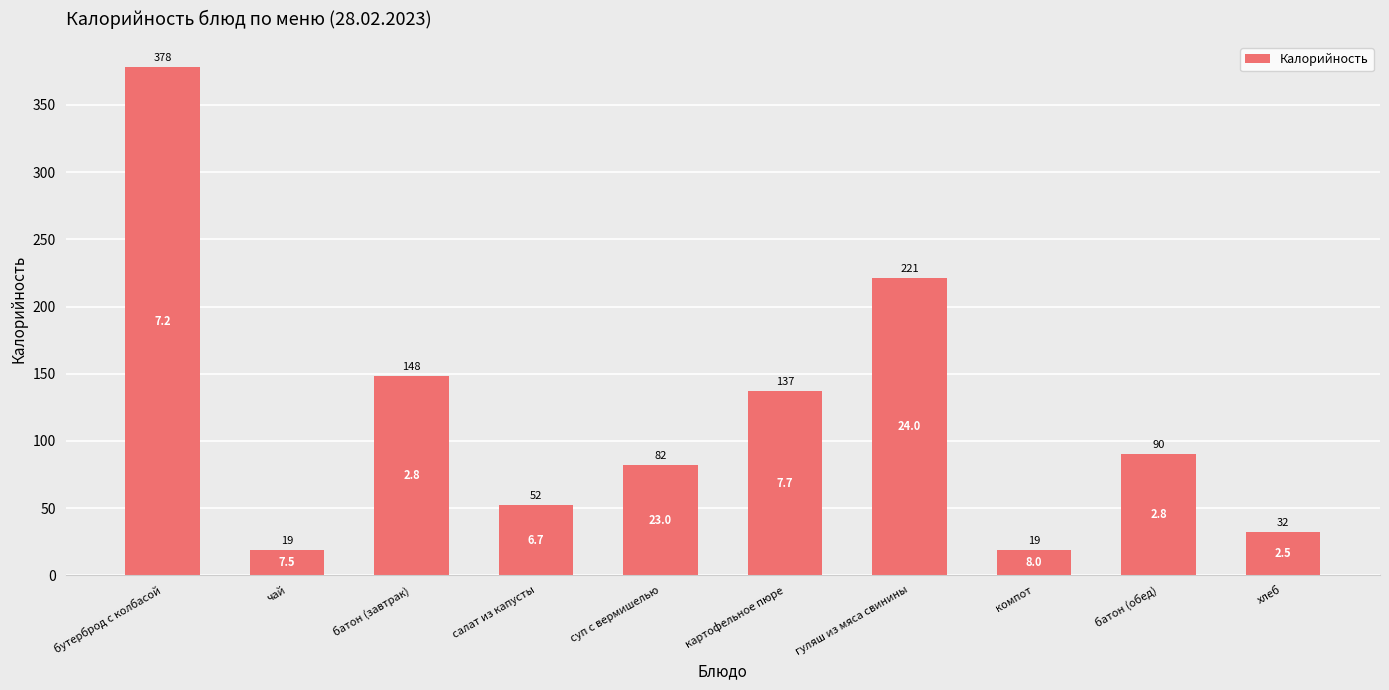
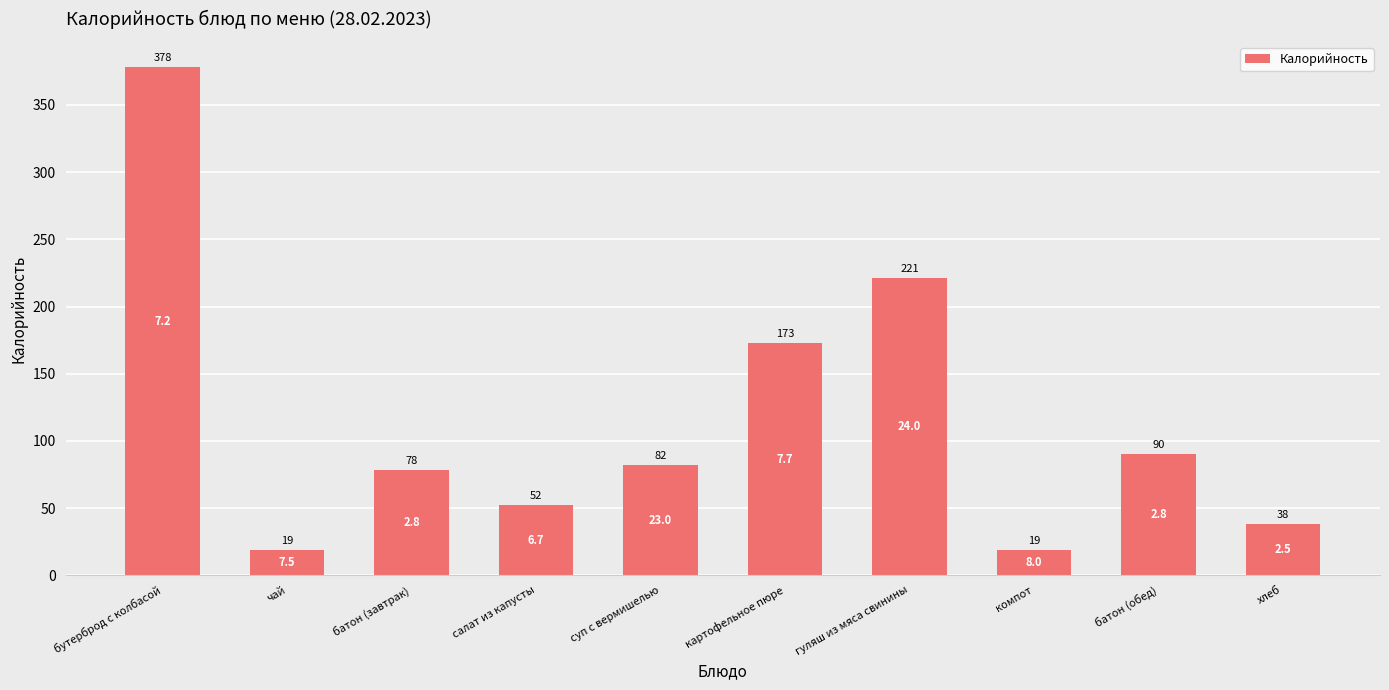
батон (завтрак): 148 -> 78
картофельное пюре: 137 -> 173
хлеб: 32 -> 38
